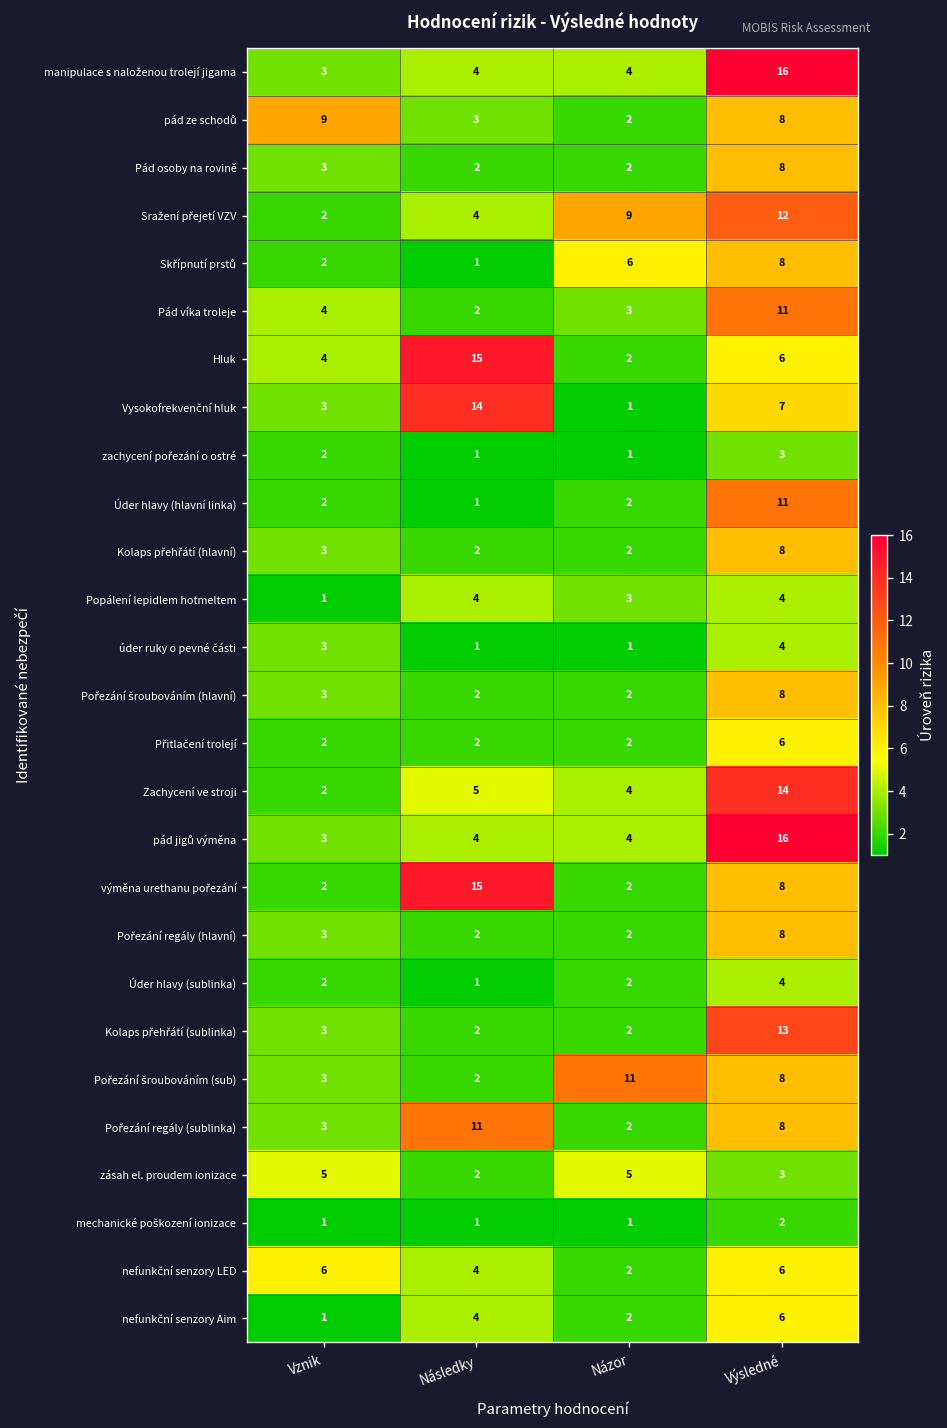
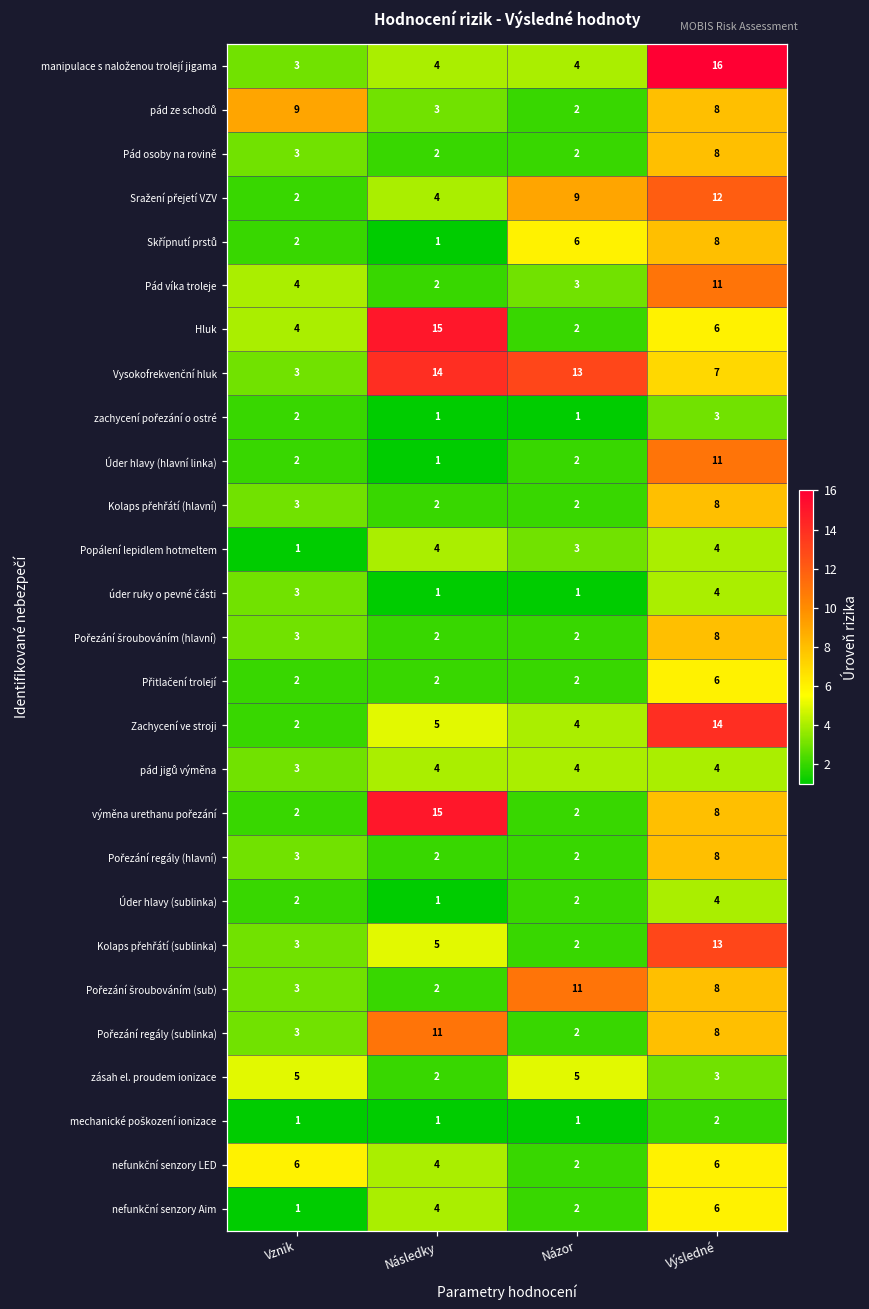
Vysokofrekvenční hluk, Názor: 1 -> 13
pád jigů výměna, Výsledné: 16 -> 4
Kolaps přehřátí (sublinka), Následky: 2 -> 5
